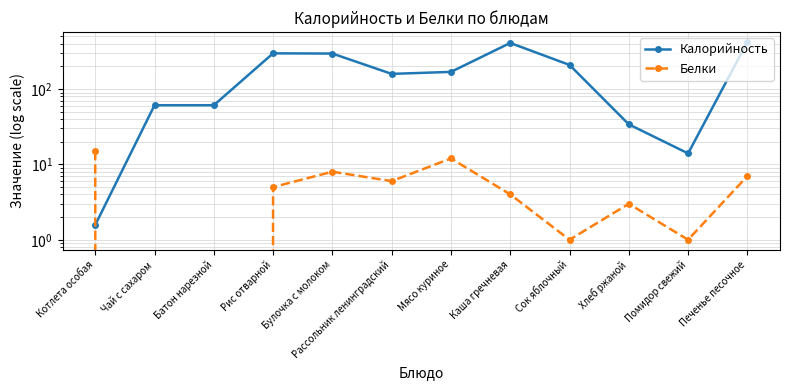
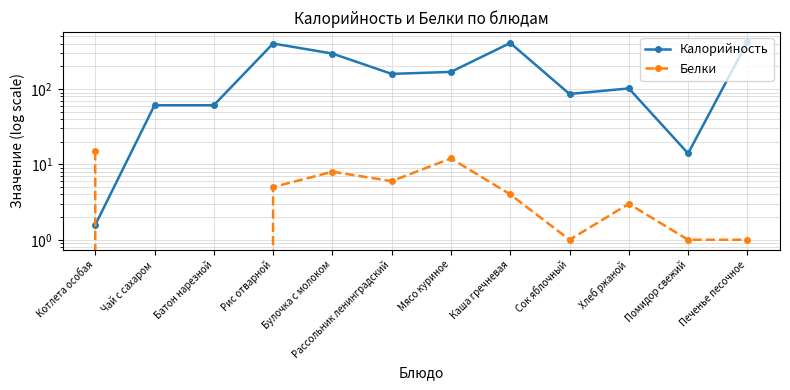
Калорийность, Рис отварной: 300 -> 400
Калорийность, Сок яблочный: 210 -> 90
Калорийность, Хлеб ржаной: 30 -> 100
Белки, Печенье песочное: 7 -> 1
